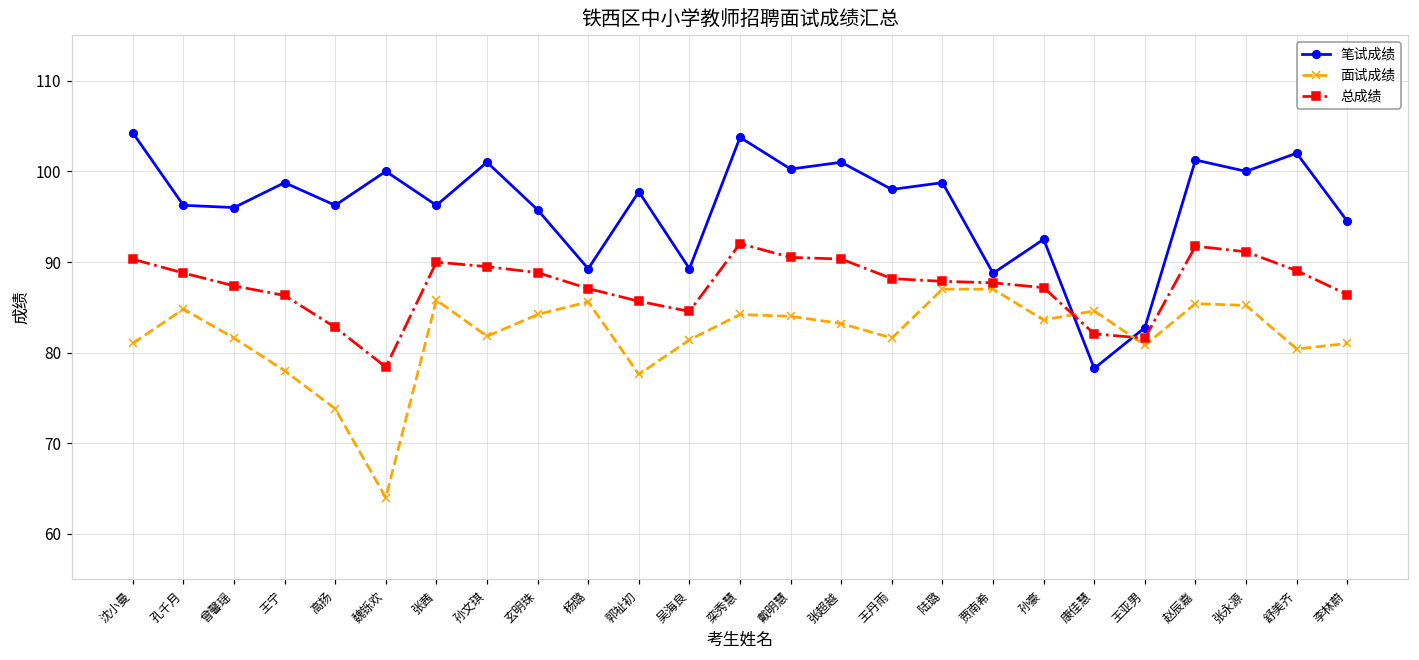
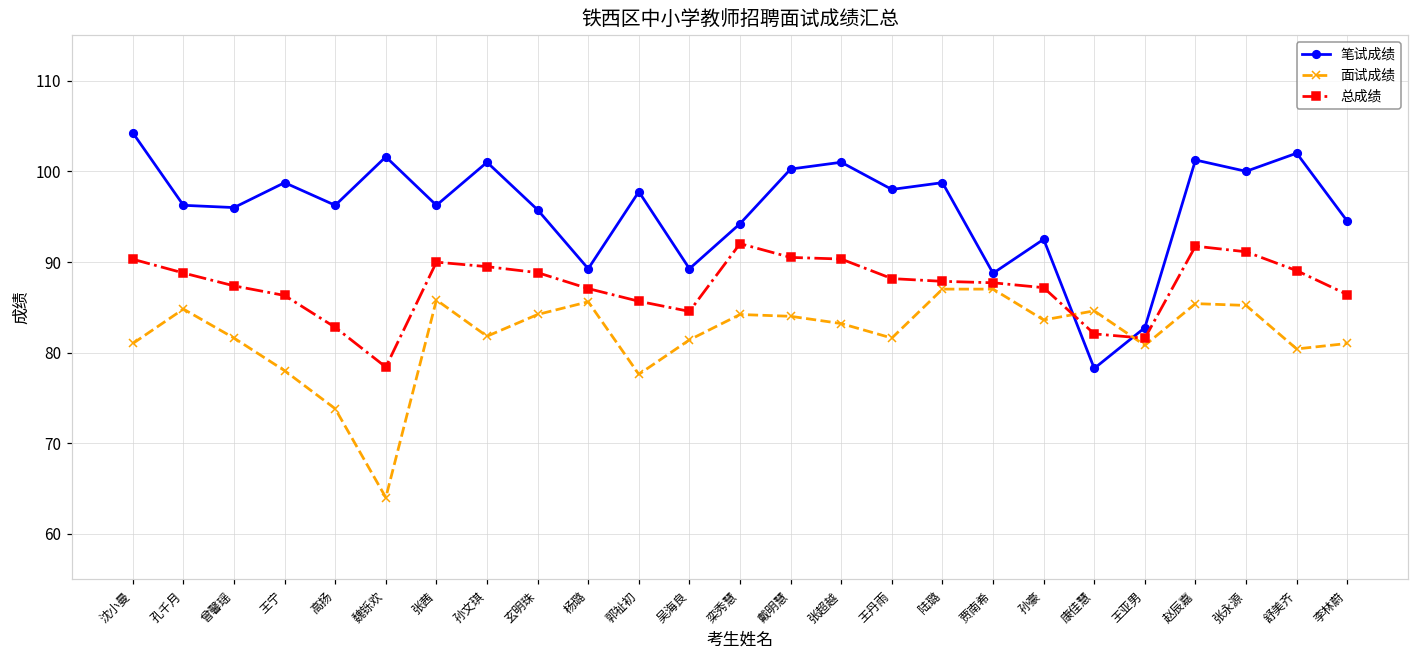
笔试成绩, 魏铄欢: 100 -> 102
笔试成绩, 栾秀慧: 104 -> 94
